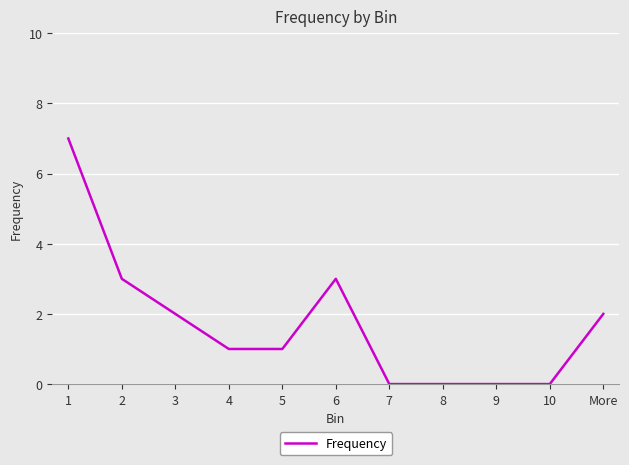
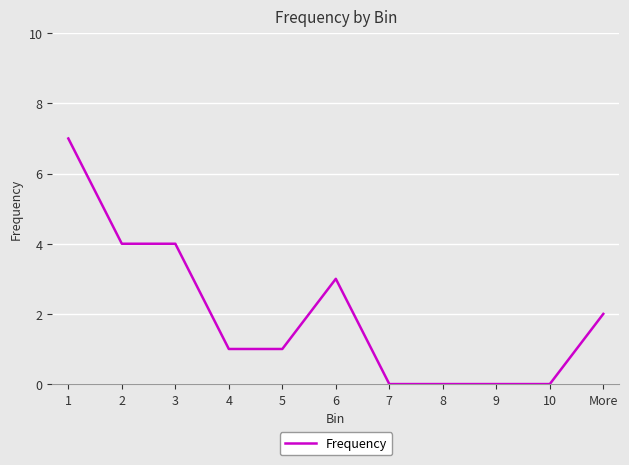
2: 3 -> 4
3: 2 -> 4
